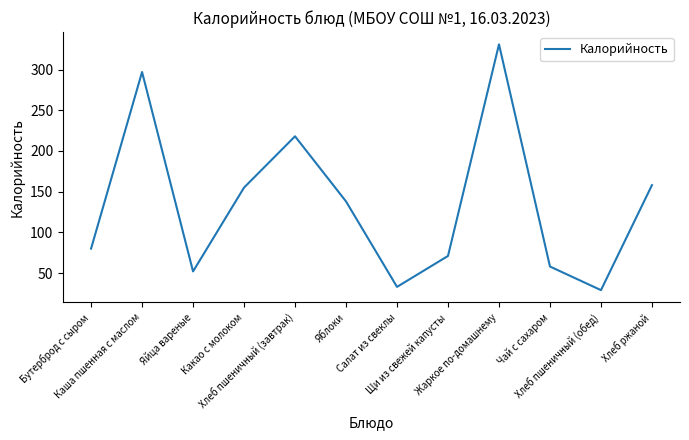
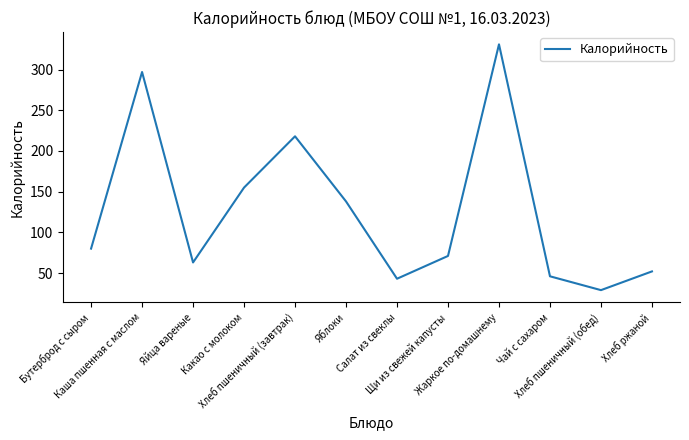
Яйца вареные: 50 -> 60
Салат из свеклы: 30 -> 40
Чай с сахаром: 60 -> 50
Хлеб ржаной: 160 -> 50
